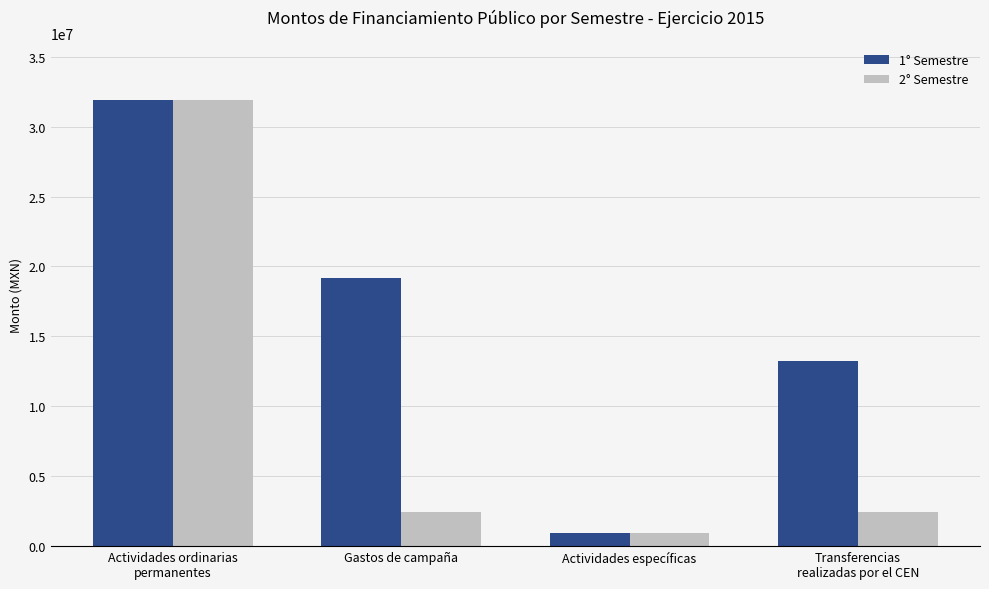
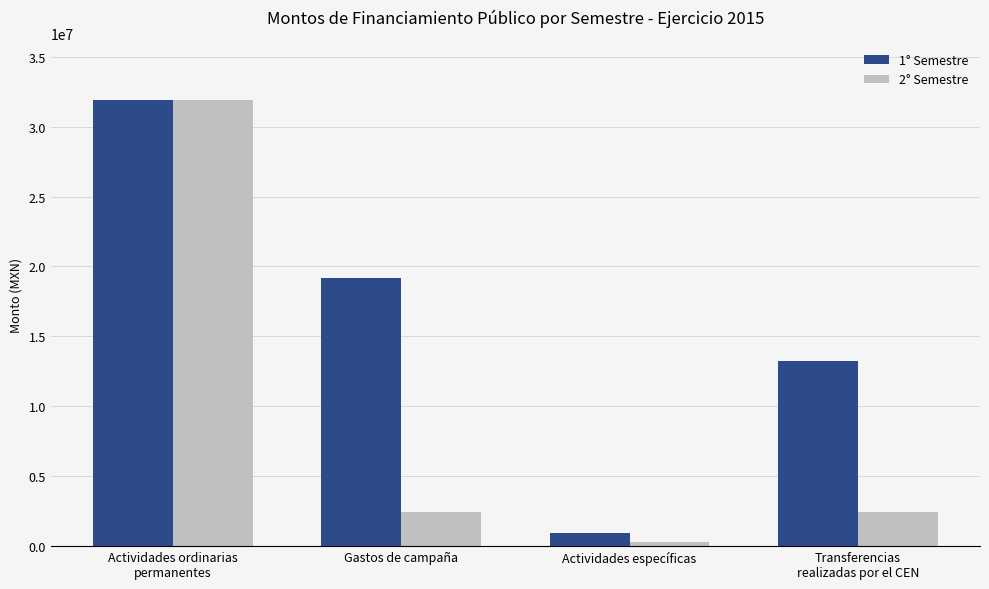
2° Semestre, Actividades específicas: 1000000 -> 300000
